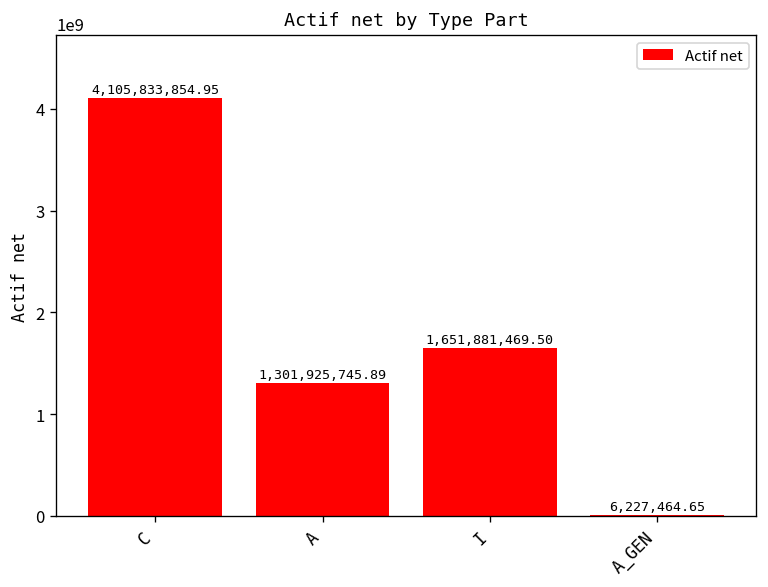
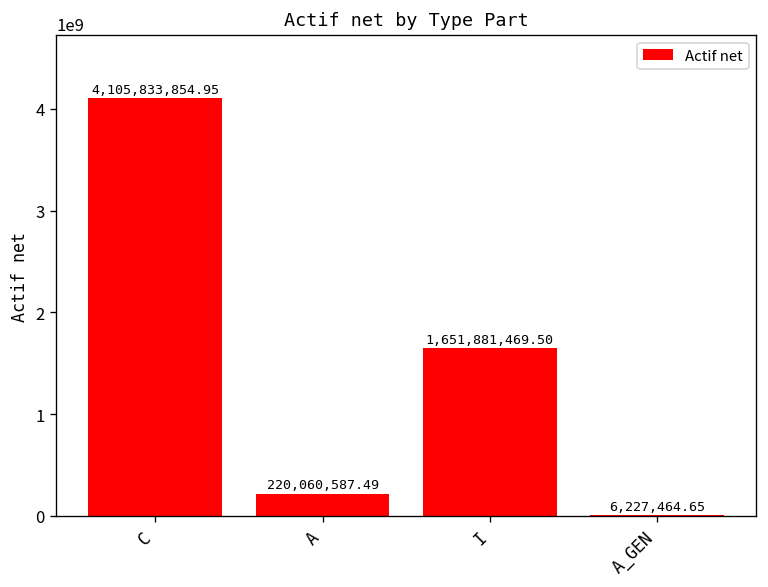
A: 1,301,925,745.89 -> 220,060,587.49
